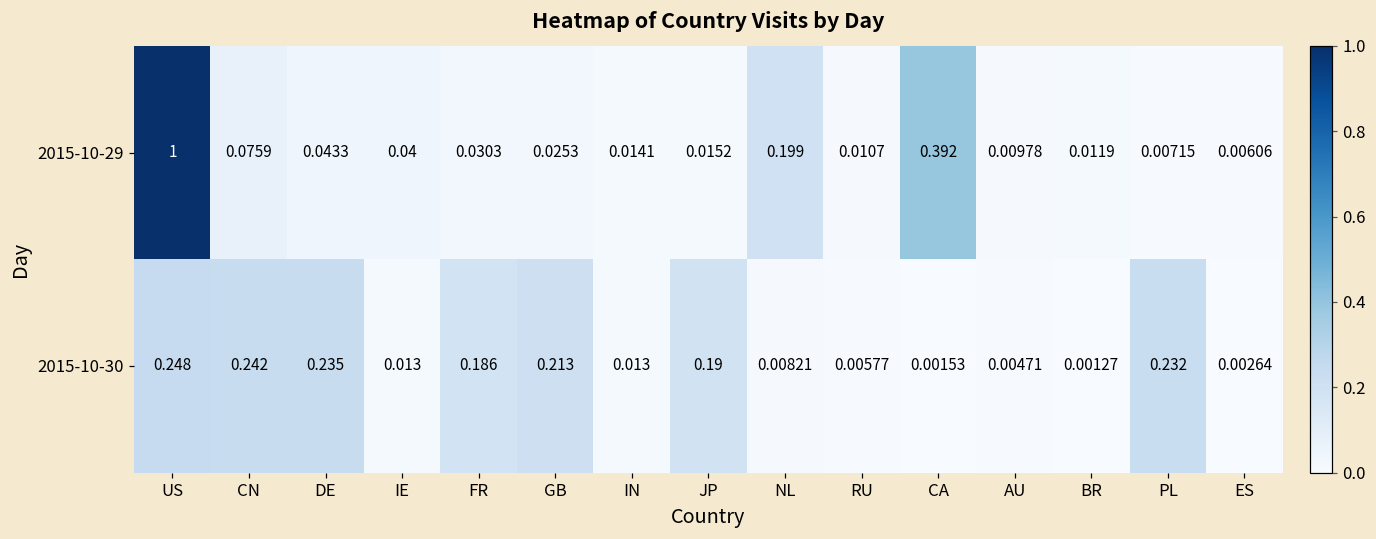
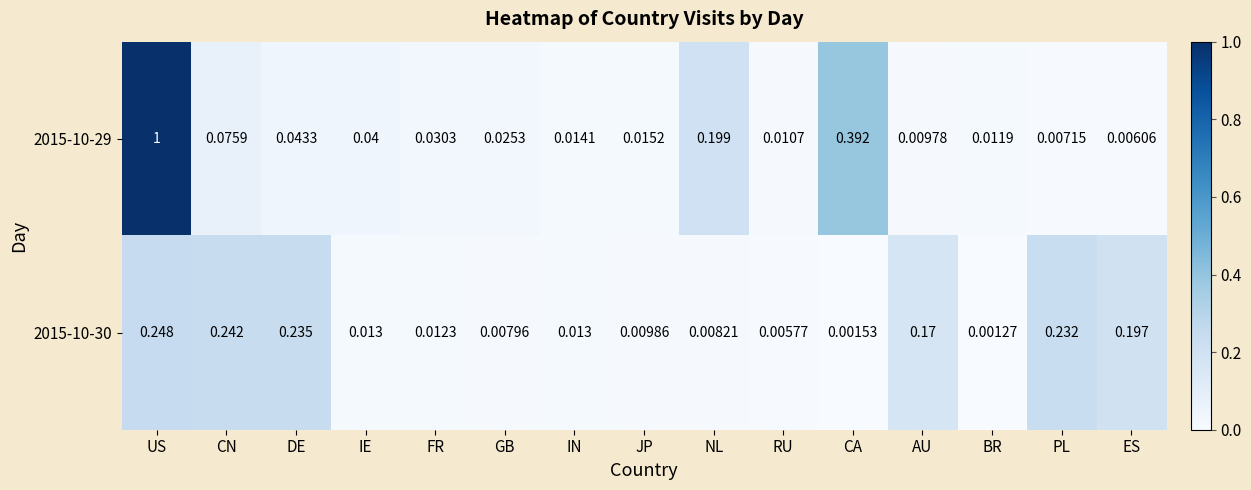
2015-10-30, FR: 0.186 -> 0.0123
2015-10-30, GB: 0.213 -> 0.00796
2015-10-30, JP: 0.19 -> 0.00986
2015-10-30, AU: 0.00471 -> 0.17
2015-10-30, ES: 0.00264 -> 0.197
